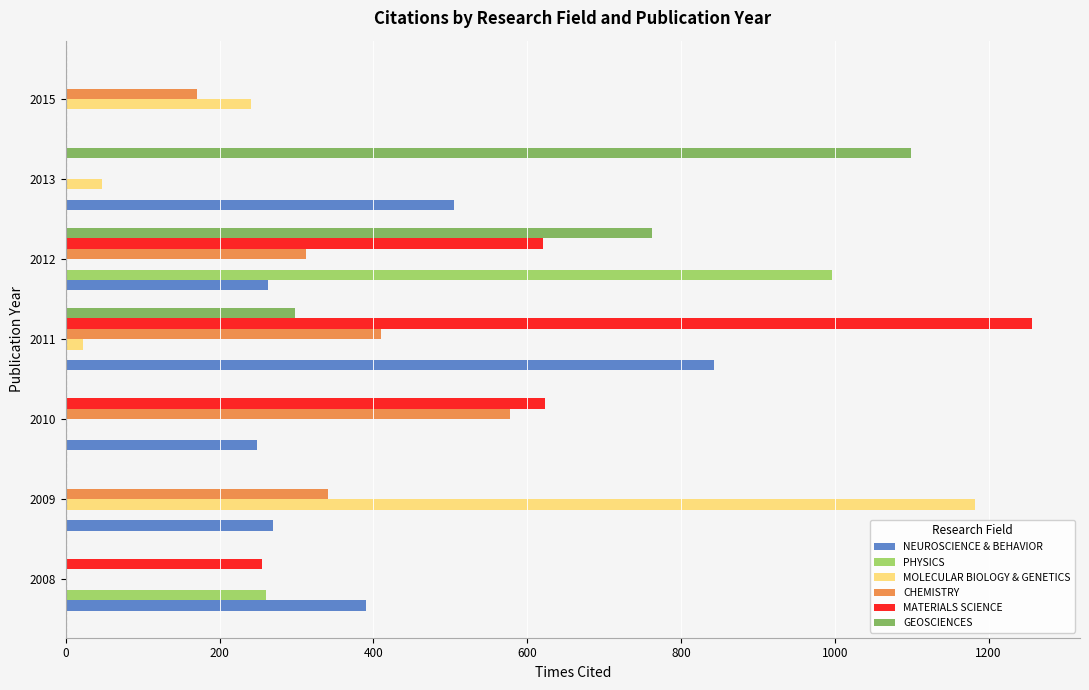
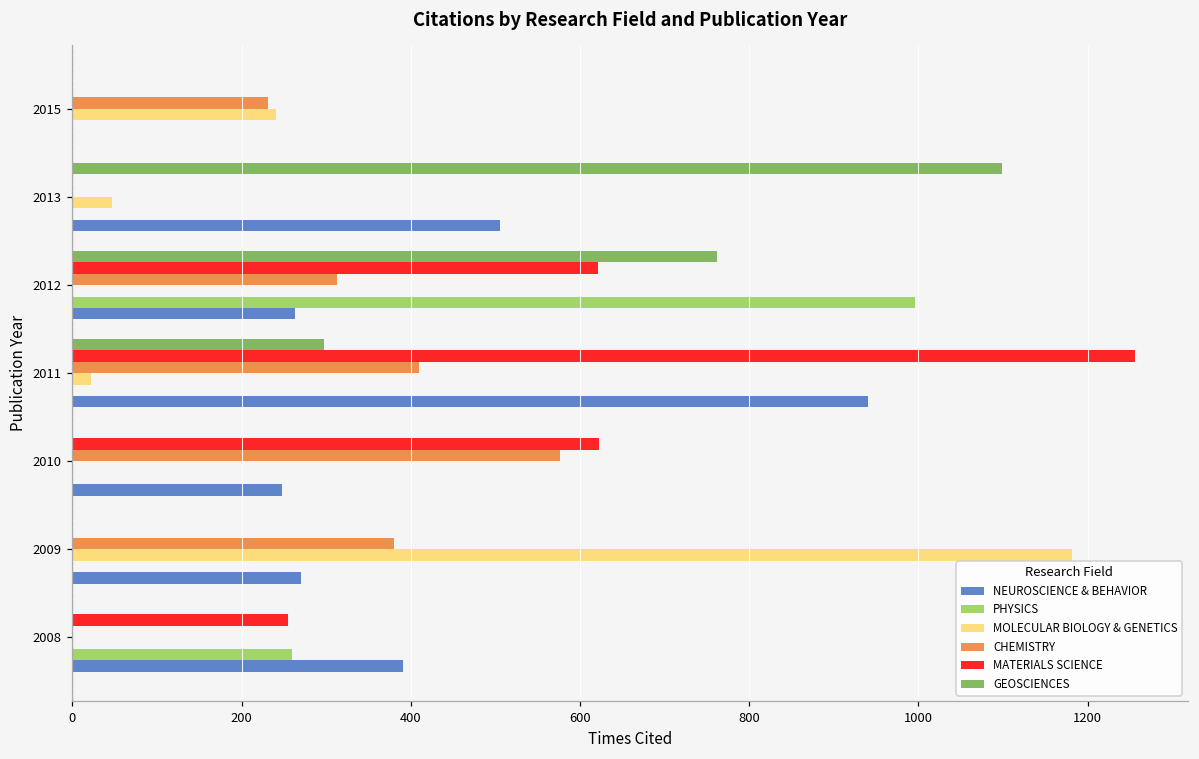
CHEMISTRY, 2015: 170 -> 230
NEUROSCIENCE & BEHAVIOR, 2011: 840 -> 940
CHEMISTRY, 2009: 340 -> 380
